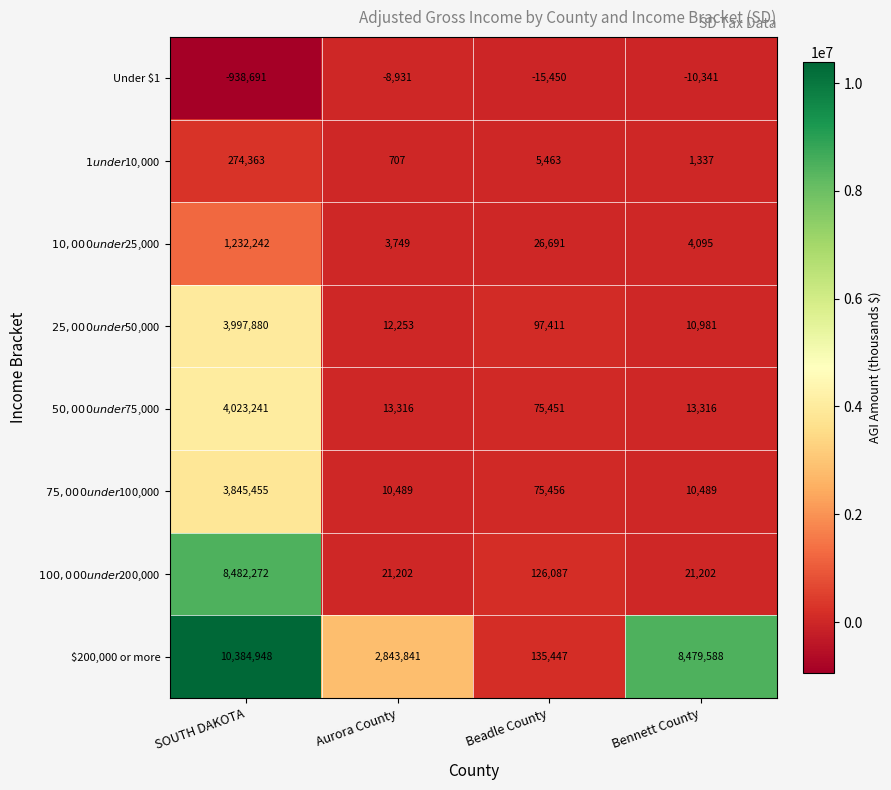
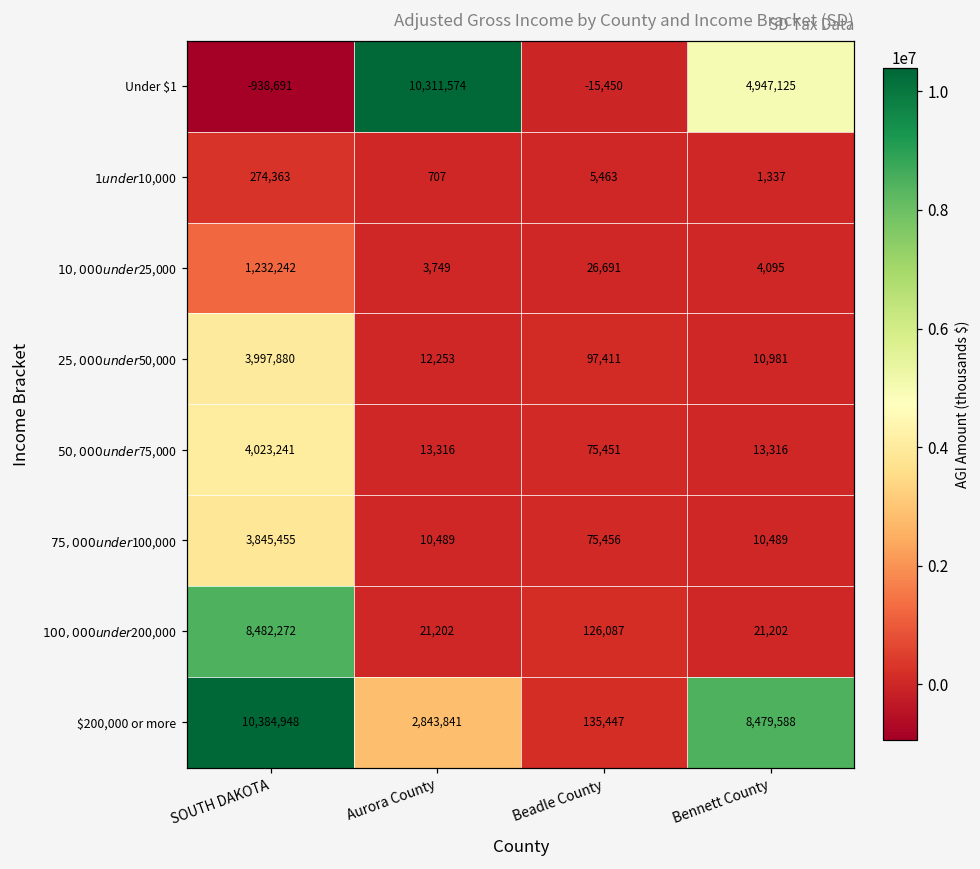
Under $1, Aurora County: -8,931 -> 10,311,574
Under $1, Bennett County: -10,341 -> 4,947,125
